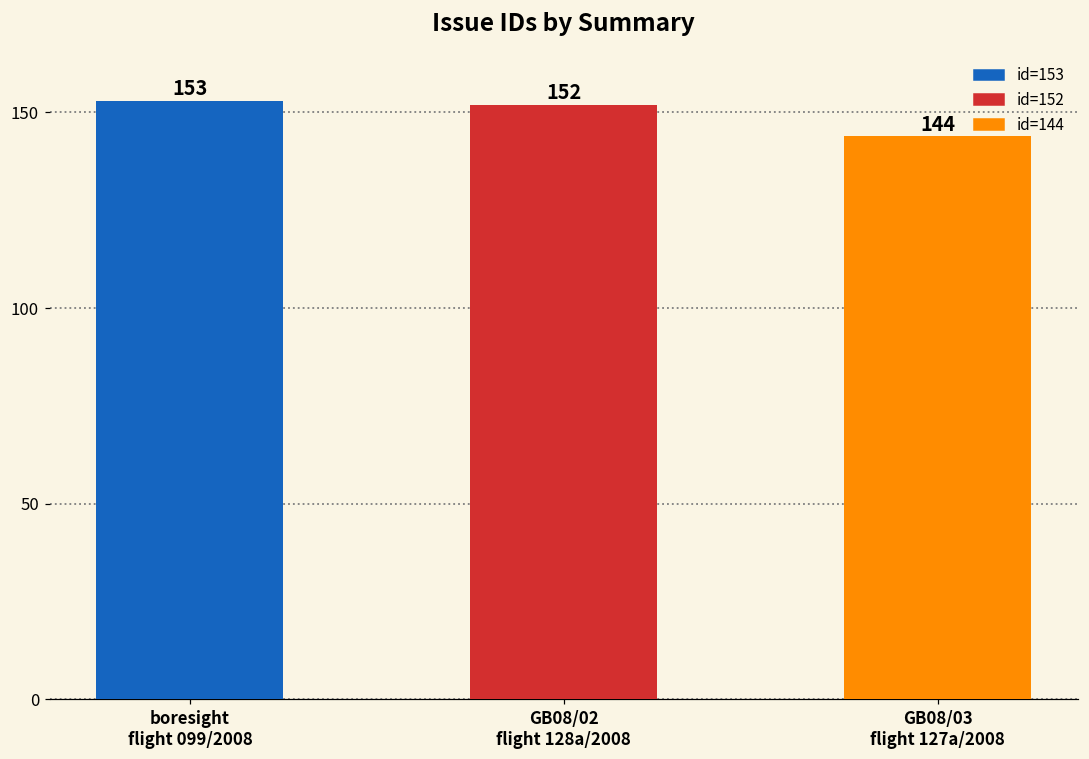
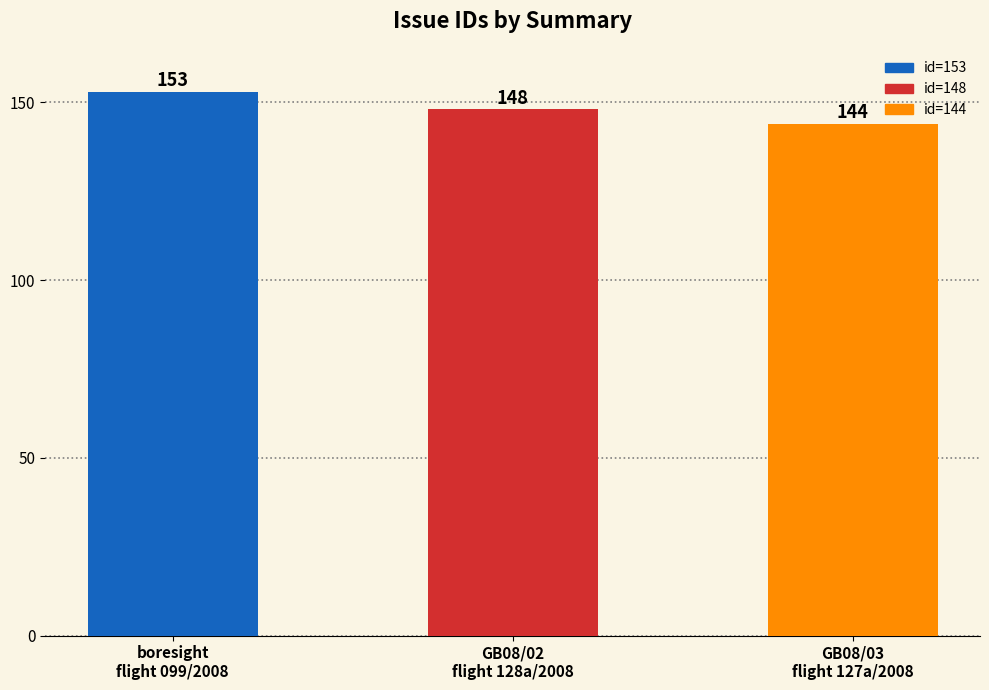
GB08/02 flight 128a/2008: 152 -> 148
